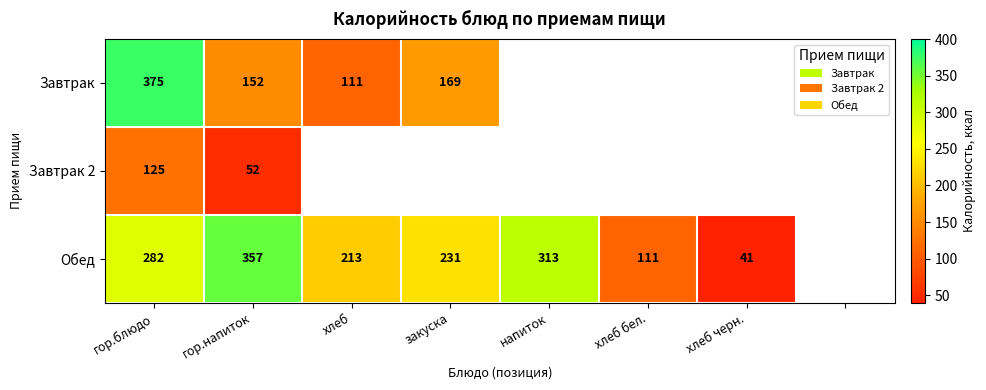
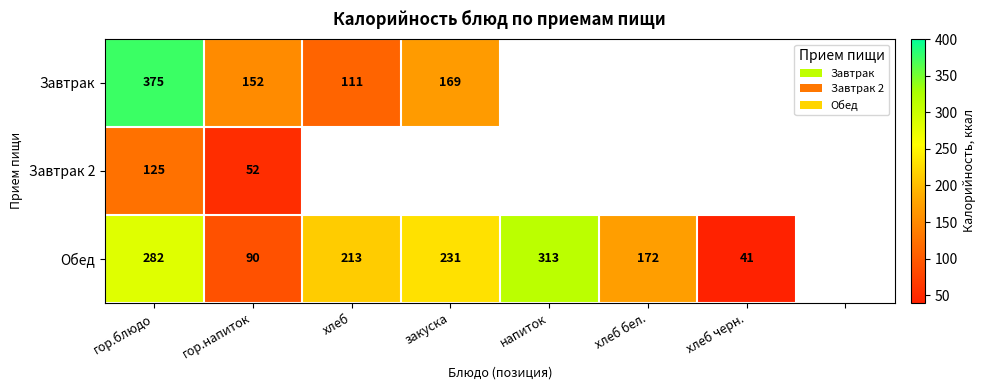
Обед, гор.напиток: 357 -> 90
Обед, хлеб бел.: 111 -> 172
